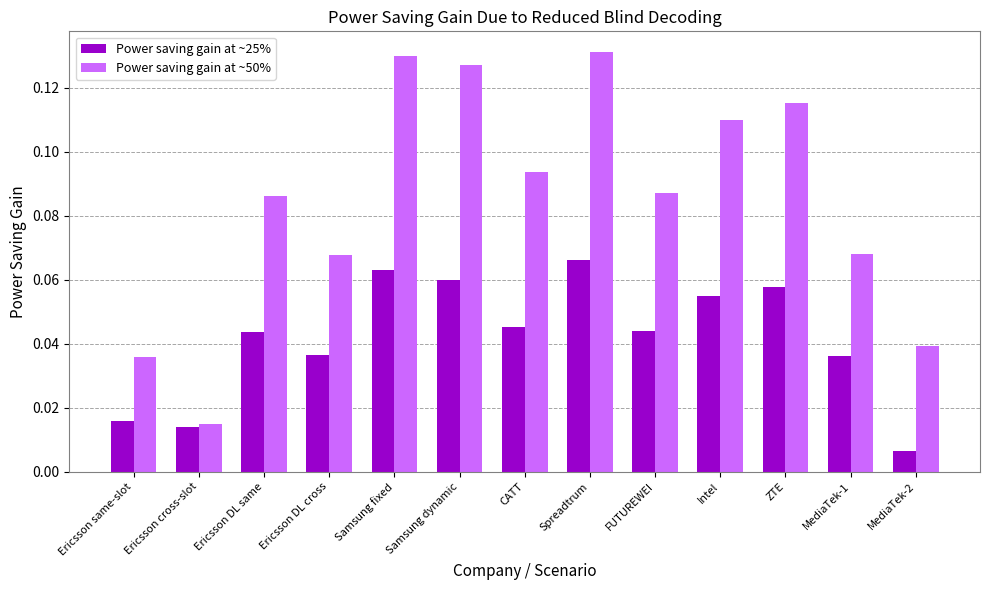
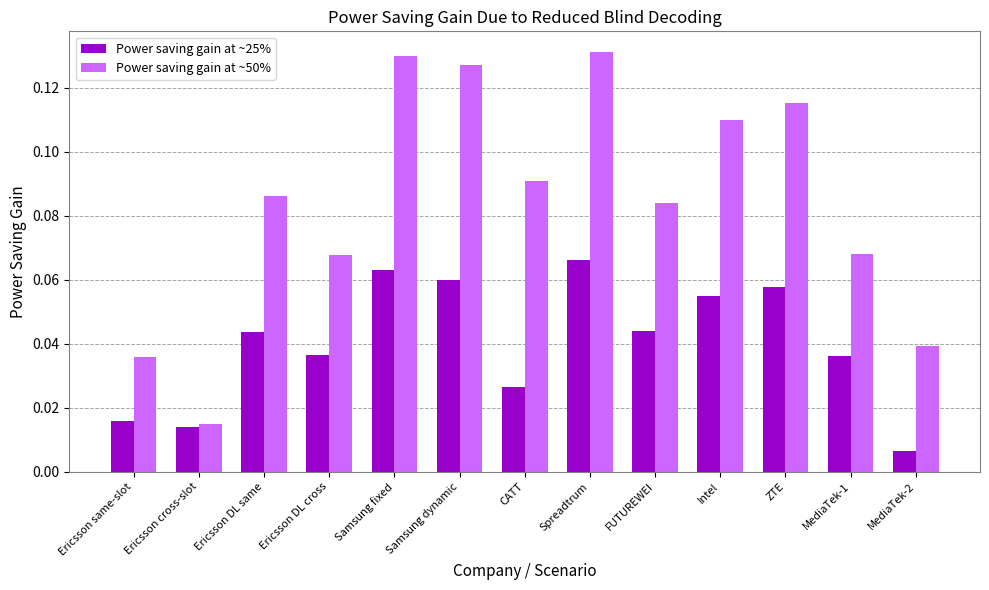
Power saving gain at ~25%, CATT: 0.045 -> 0.026
Power saving gain at ~50%, CATT: 0.094 -> 0.091
Power saving gain at ~50%, FUTUREWEI: 0.087 -> 0.084
